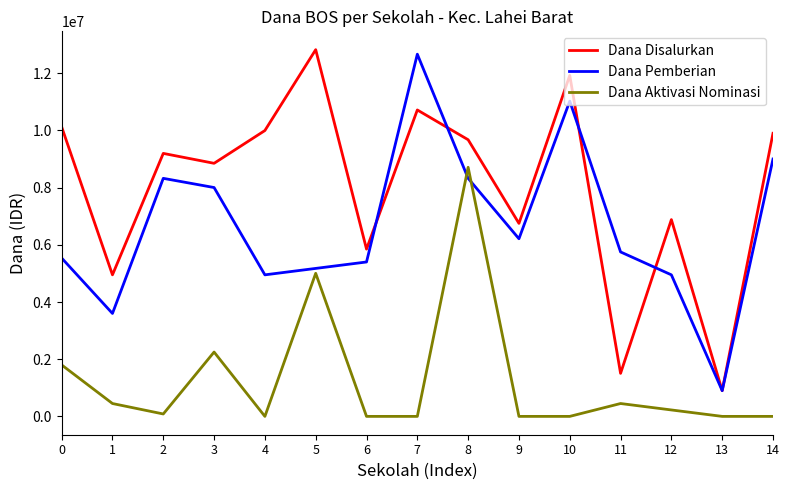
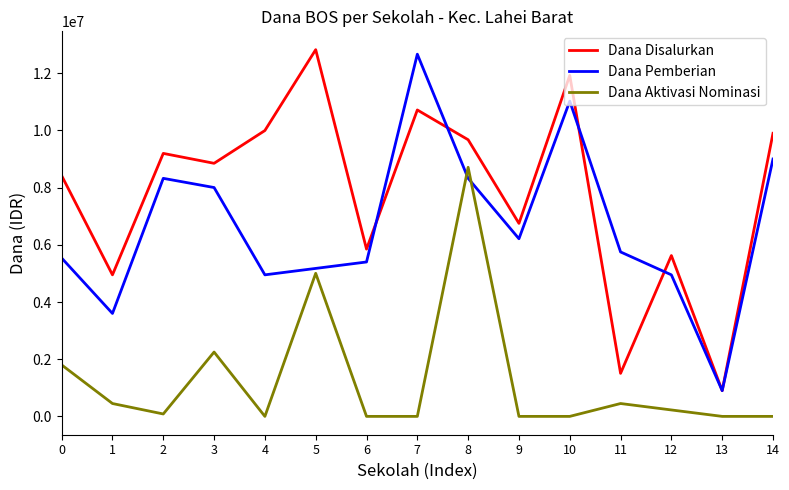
Dana Disalurkan, 0: 10100000 -> 8400000
Dana Disalurkan, 12: 6900000 -> 5600000
